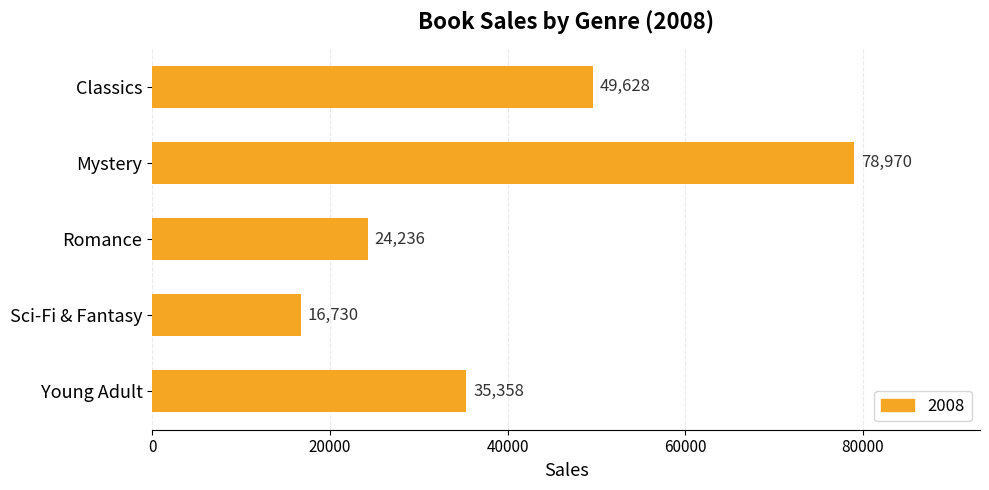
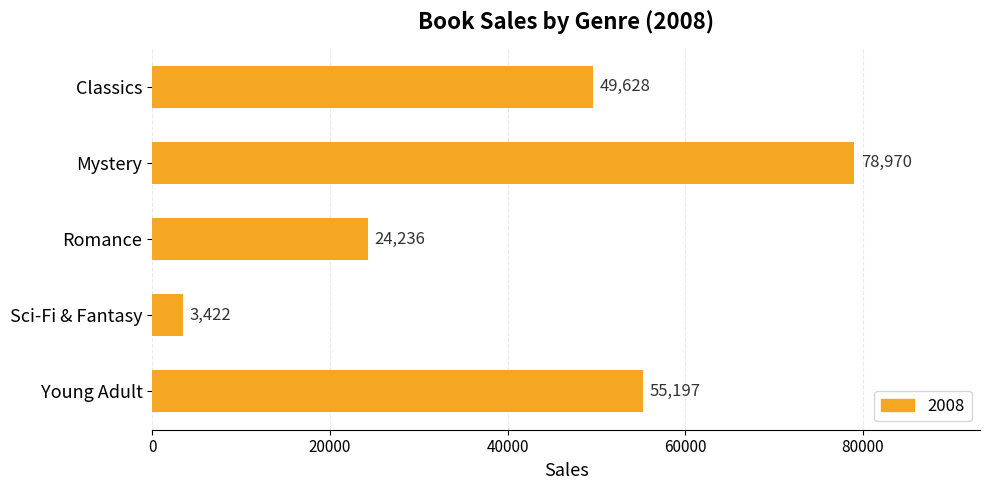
Sci-Fi & Fantasy: 16,730 -> 3,422
Young Adult: 35,358 -> 55,197
